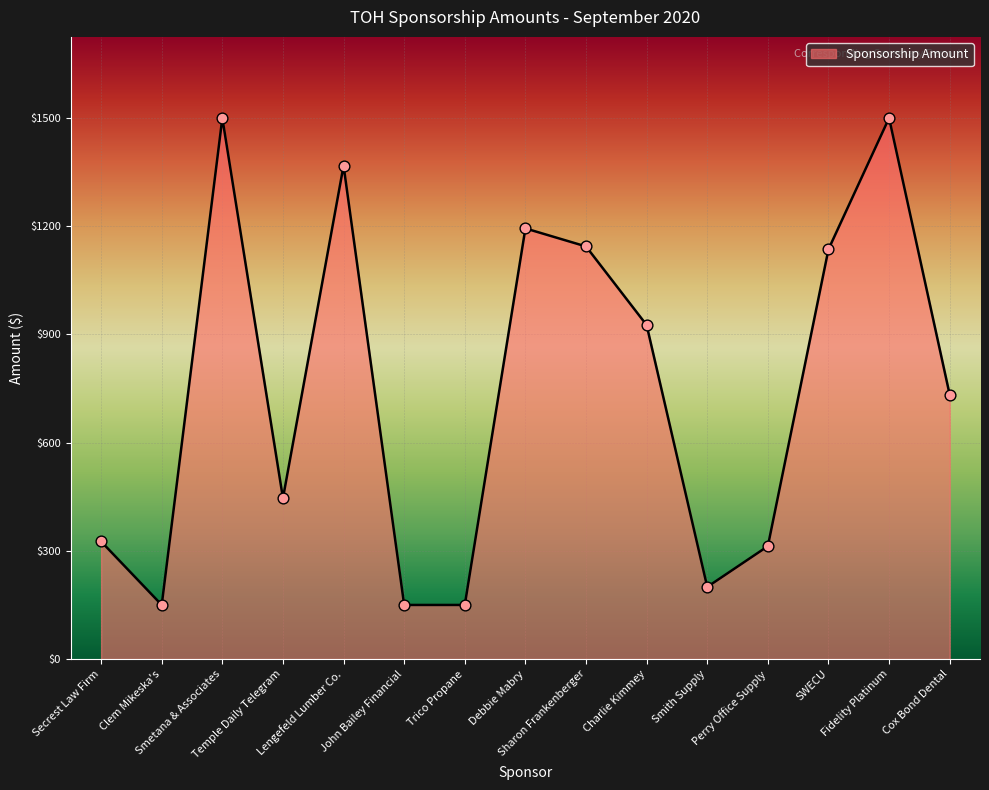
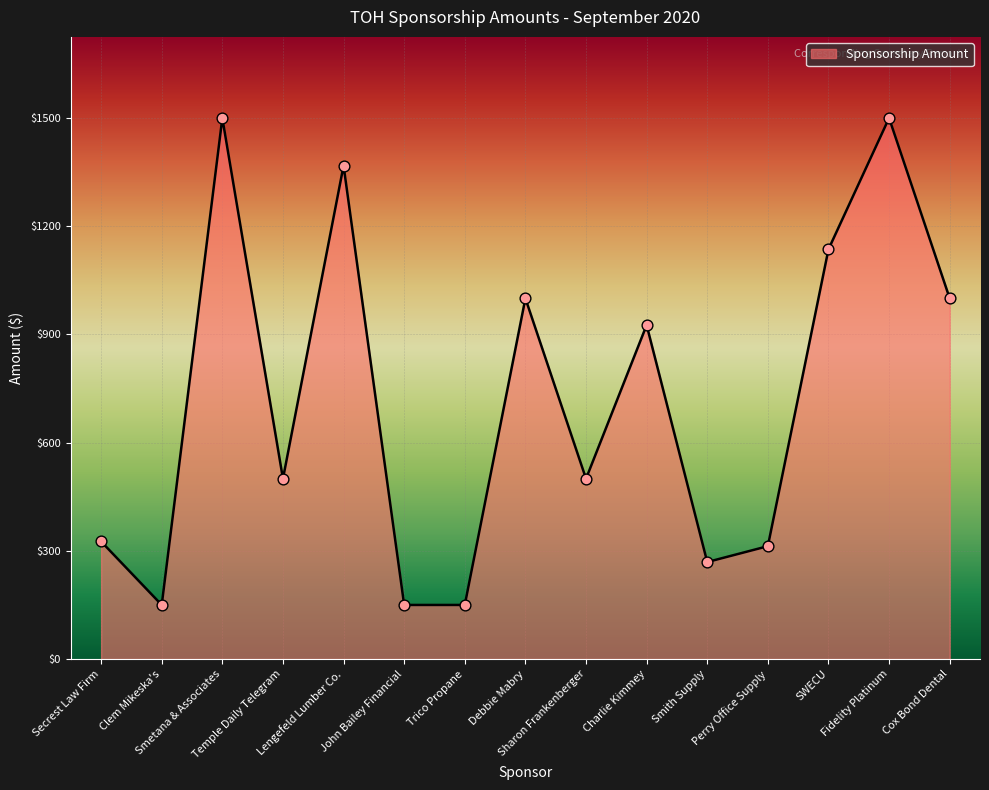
Temple Daily Telegram: $450 -> $500
Debbie Mabry: $1190 -> $1000
Sharon Frankenberger: $1140 -> $500
Smith Supply: $200 -> $270
Cox Bond Dental: $730 -> $1000
